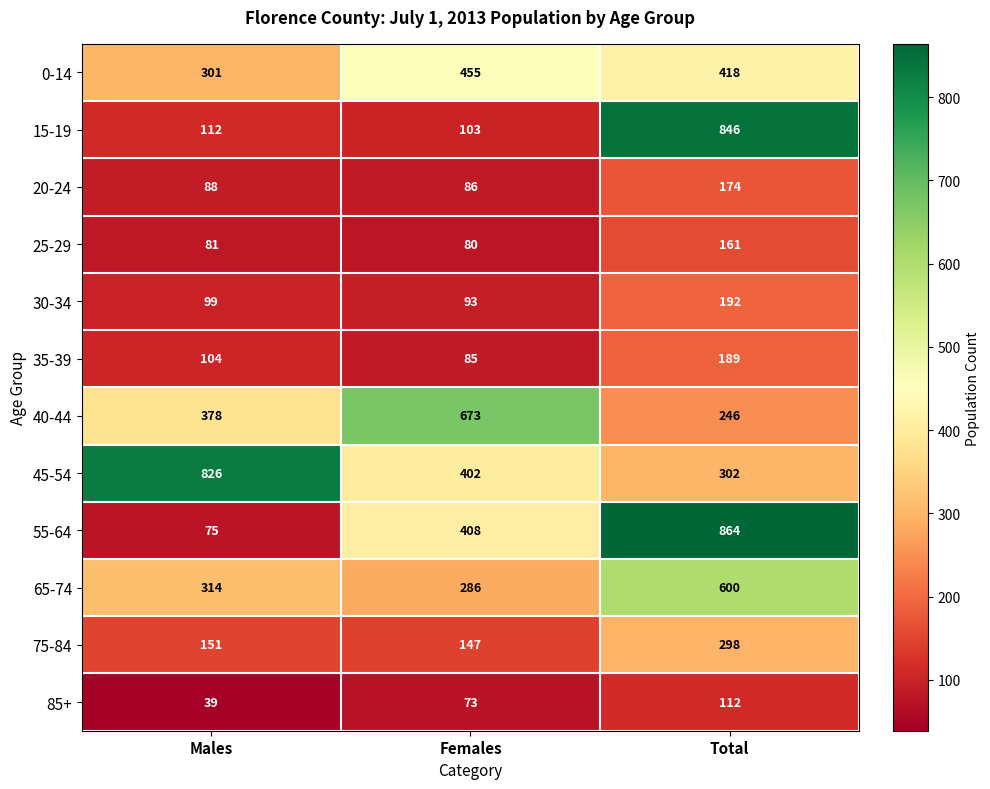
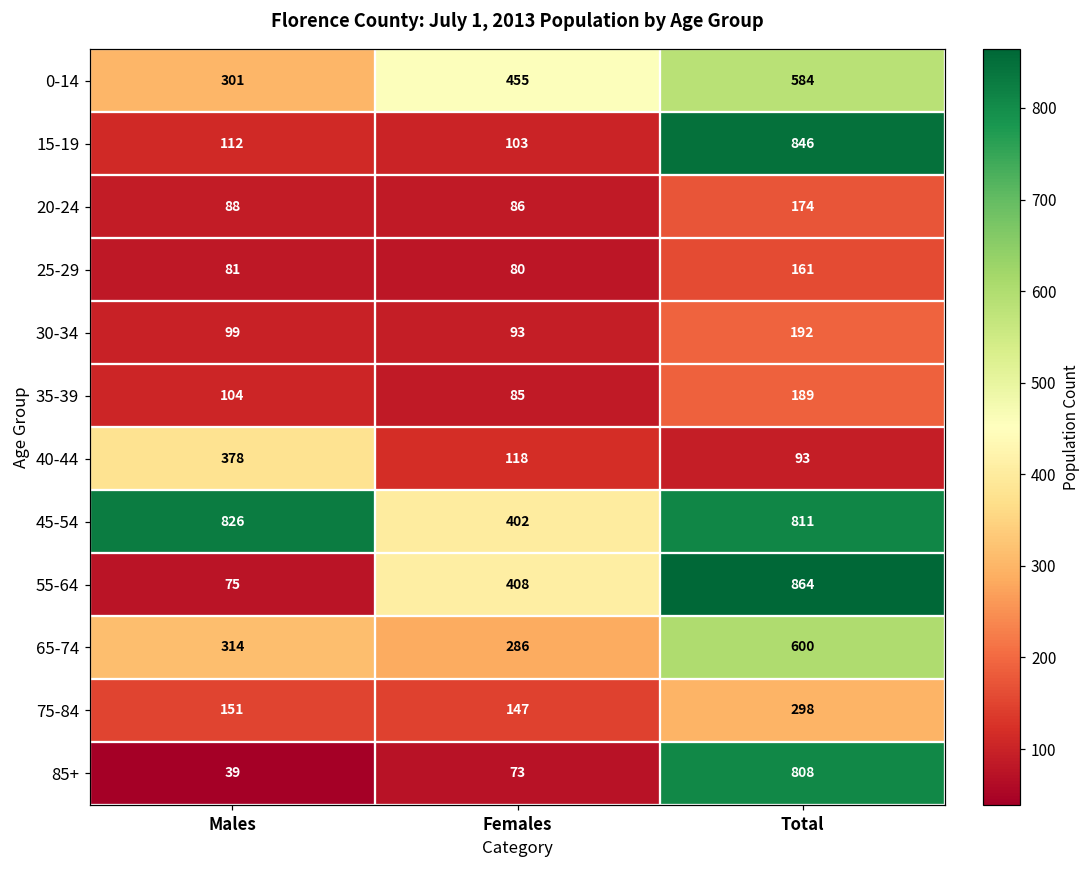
0-14, Total: 418 -> 584
40-44, Females: 673 -> 118
40-44, Total: 246 -> 93
45-54, Total: 302 -> 811
85+, Total: 112 -> 808
